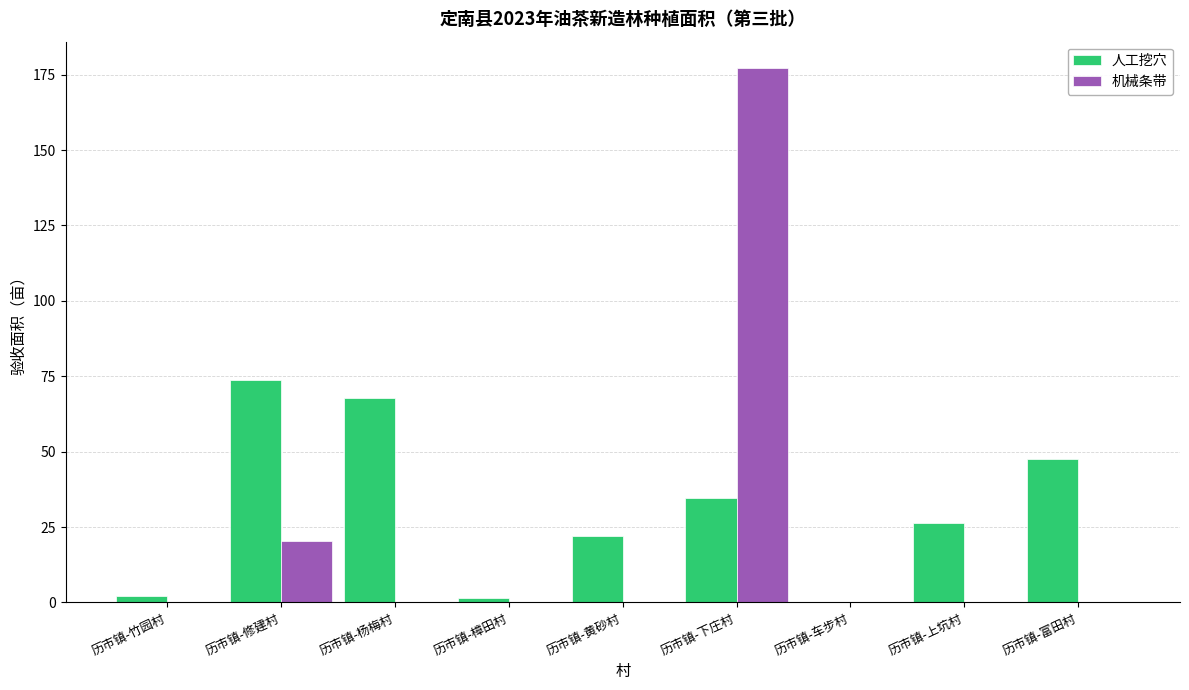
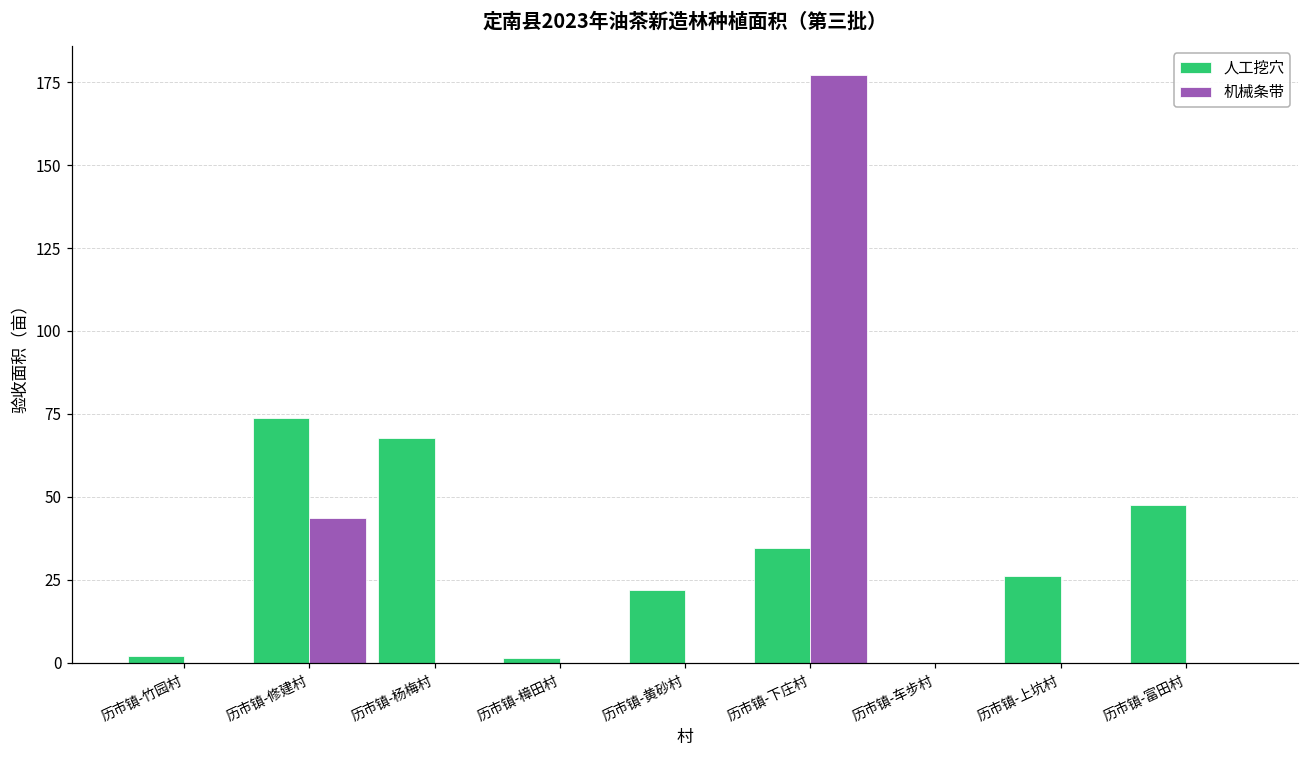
机械条带, 历市镇-修建村: 20 -> 44
